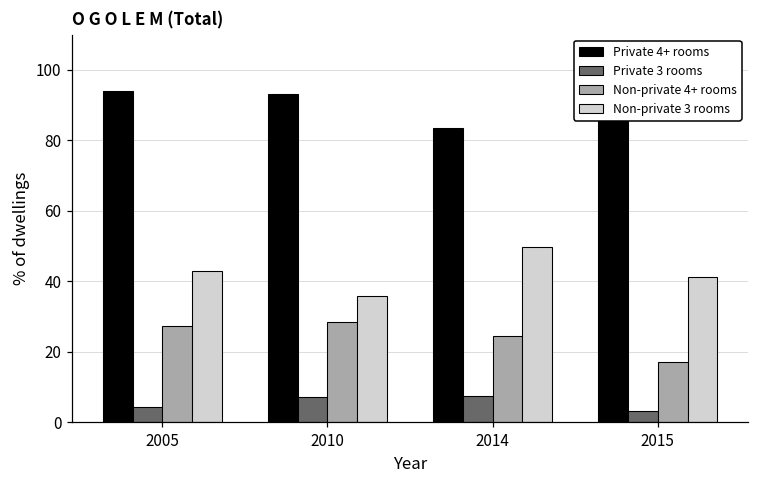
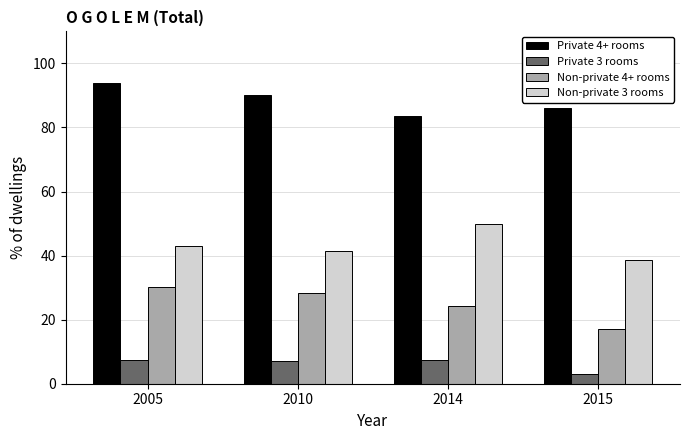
Private 3 rooms, 2005: 4 -> 8
Non-private 4+ rooms, 2005: 27 -> 30
Private 4+ rooms, 2010: 93 -> 90
Non-private 3 rooms, 2010: 36 -> 42
Non-private 3 rooms, 2015: 41 -> 39
